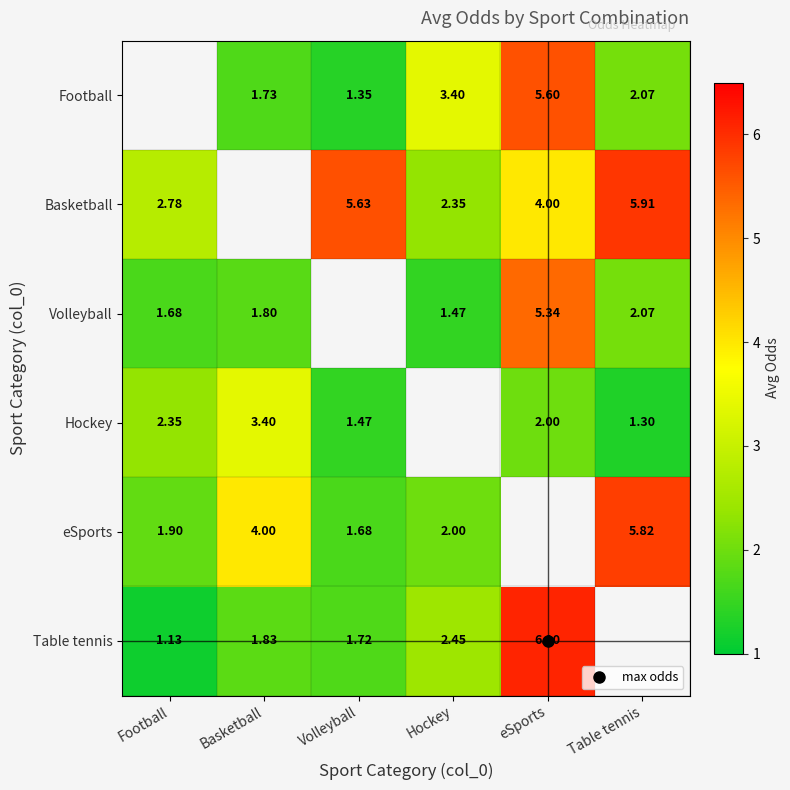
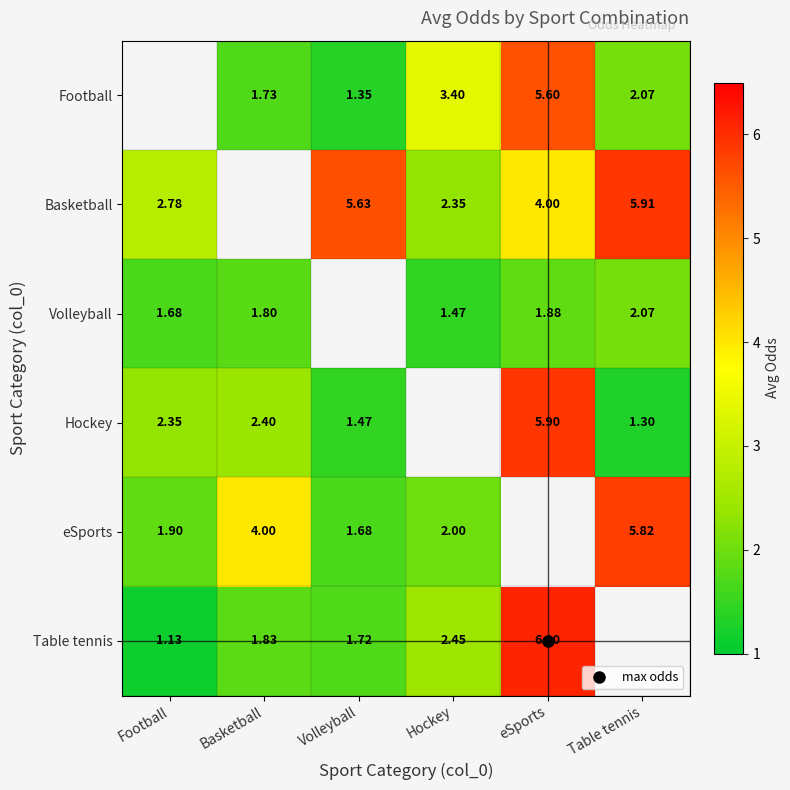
Volleyball, eSports: 5.34 -> 1.88
Hockey, Basketball: 3.40 -> 2.40
Hockey, eSports: 2.00 -> 5.90
